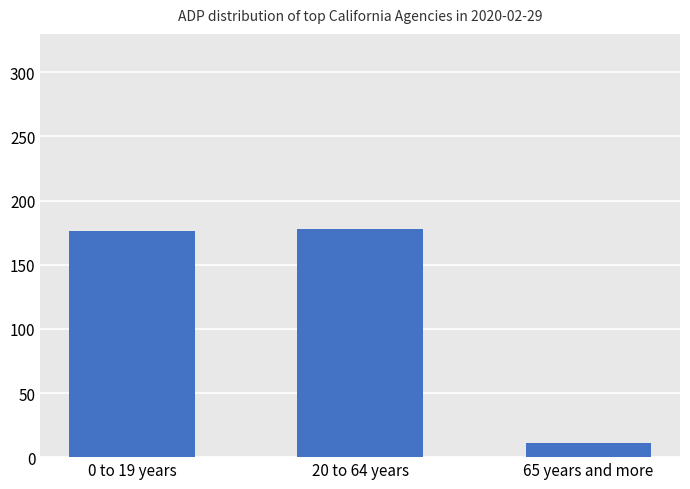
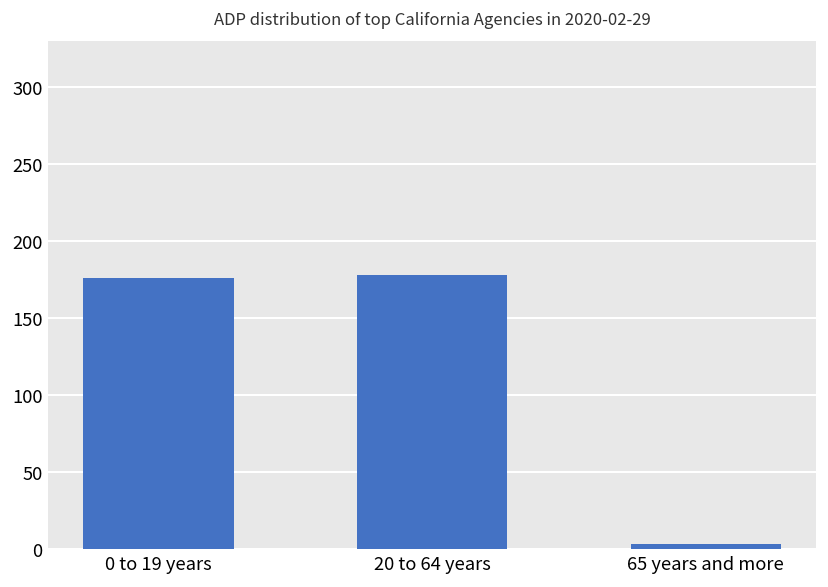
65 years and more: 11 -> 3
